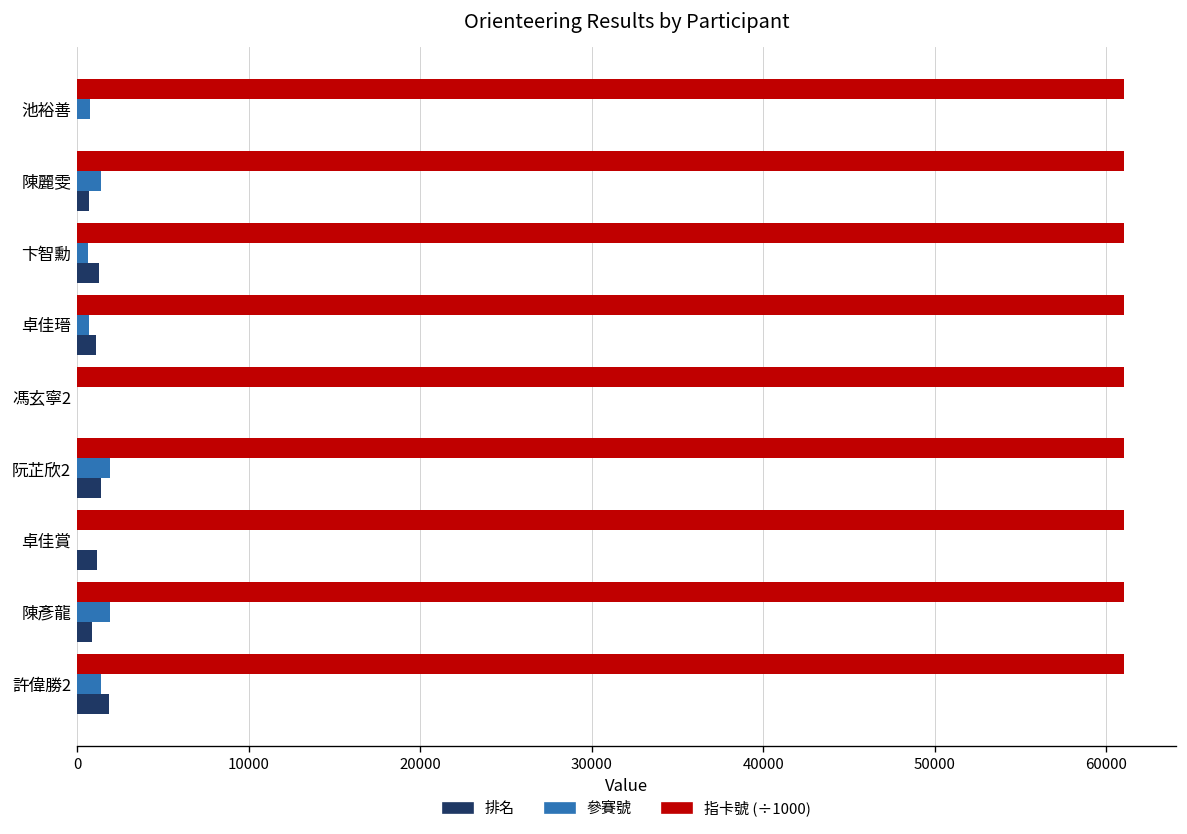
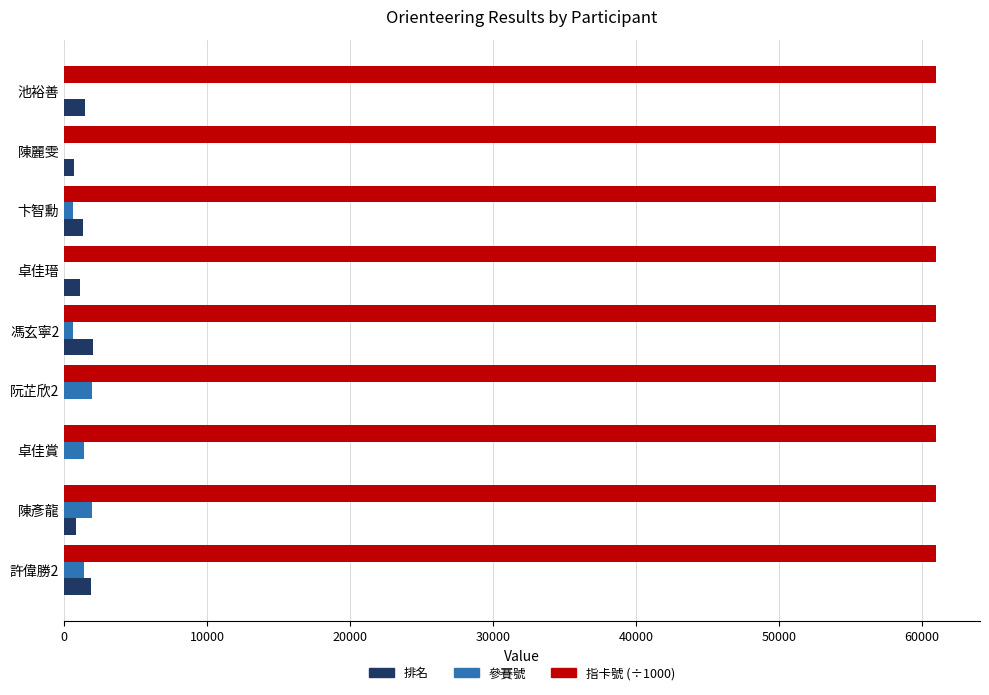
參賽號, 池裕善: 800 -> 0
排名, 池裕善: 0 -> 1400
參賽號, 陳麗雯: 1400 -> 0
參賽號, 卓佳瑨: 700 -> 0
參賽號, 馮玄寧2: 0 -> 600
排名, 馮玄寧2: 0 -> 2000
排名, 阮芷欣2: 1400 -> 0
參賽號, 卓佳賞: 0 -> 1400
排名, 卓佳賞: 1200 -> 0
